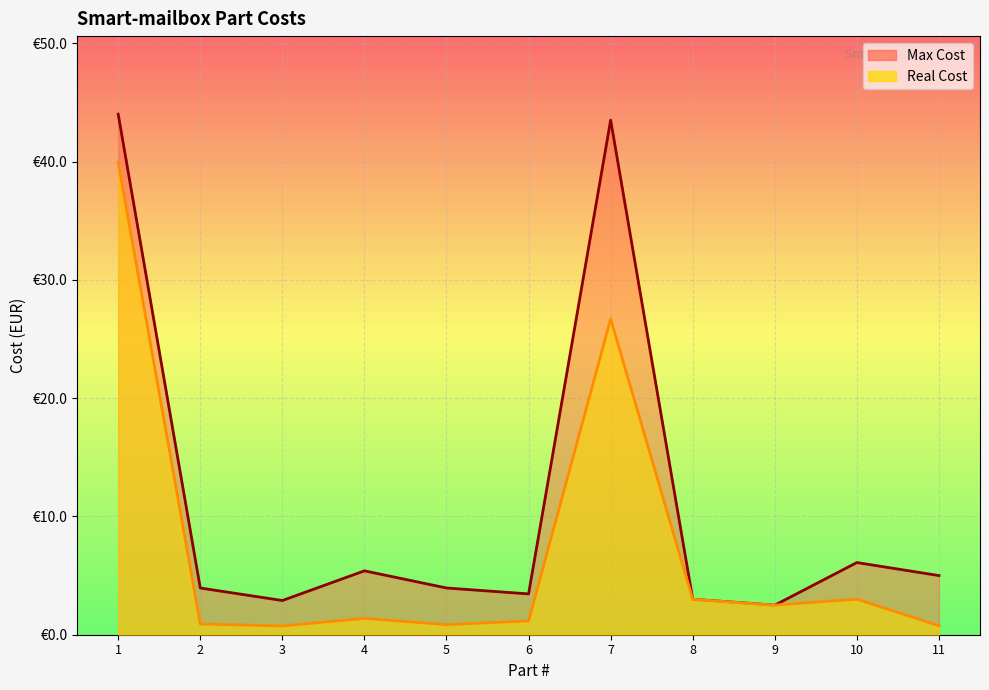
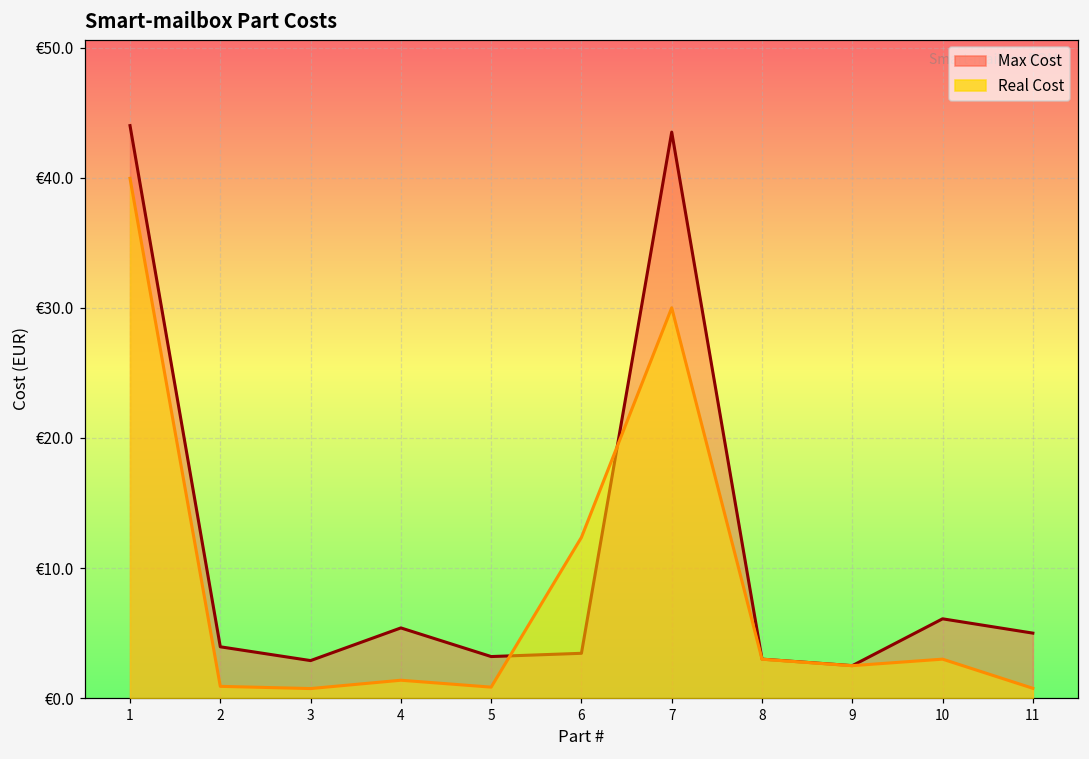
Max Cost, 5: €4.0 -> €3.2
Real Cost, 6: €1.2 -> €12.4
Real Cost, 7: €26.7 -> €30.0
